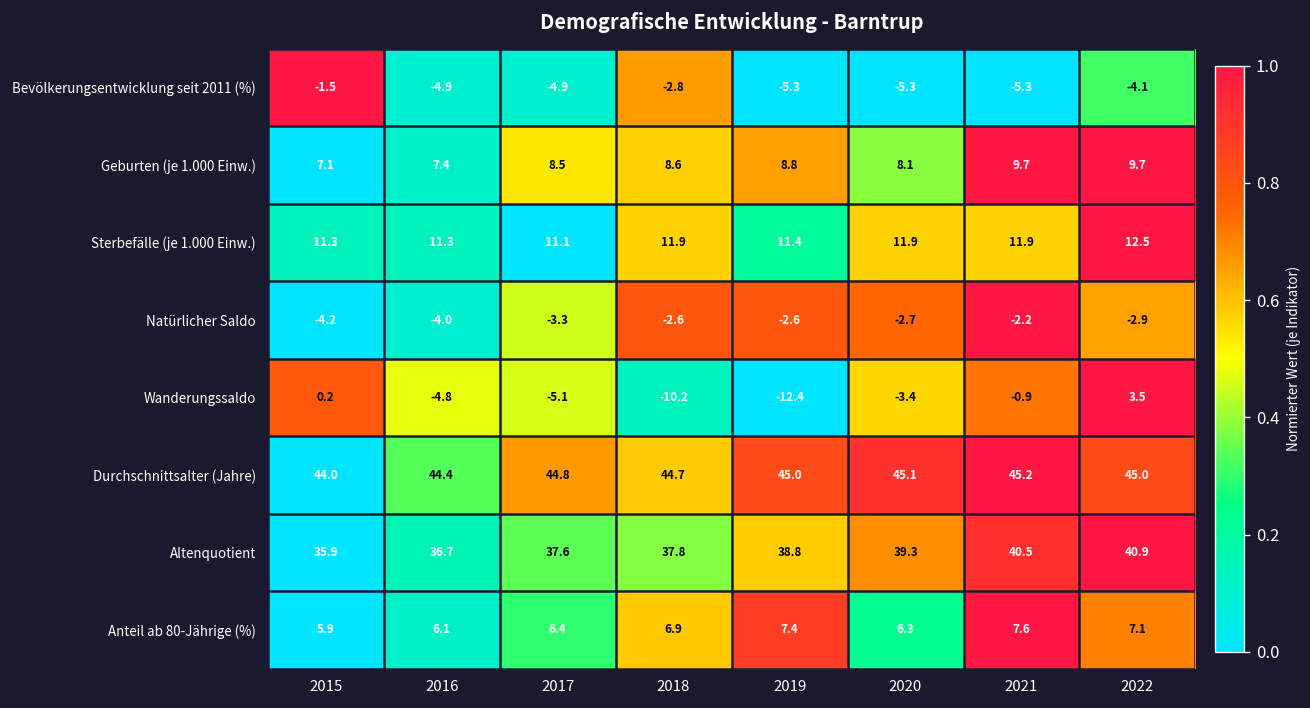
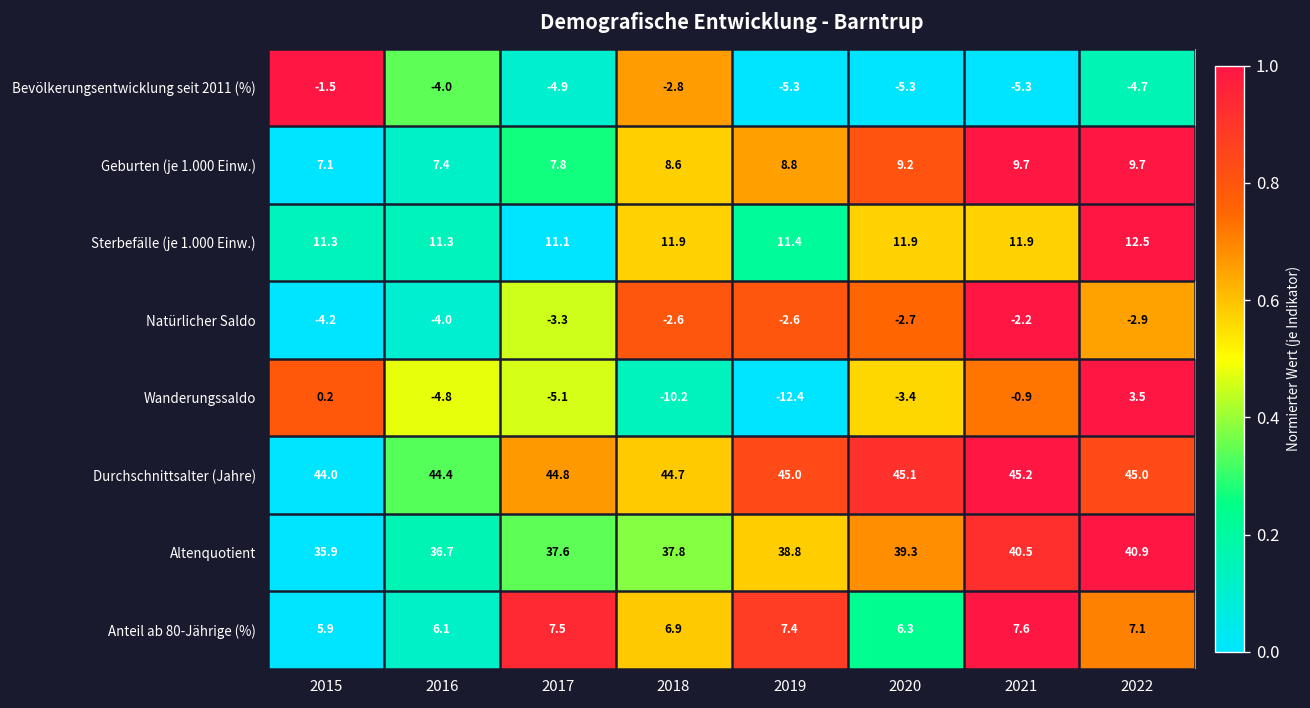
Bevölkerungsentwicklung seit 2011 (%), 2016: -4.9 -> -4.0
Bevölkerungsentwicklung seit 2011 (%), 2022: -4.1 -> -4.7
Geburten (je 1.000 Einw.), 2017: 8.5 -> 7.8
Geburten (je 1.000 Einw.), 2020: 8.1 -> 9.2
Anteil ab 80-Jährige (%), 2017: 6.4 -> 7.5
